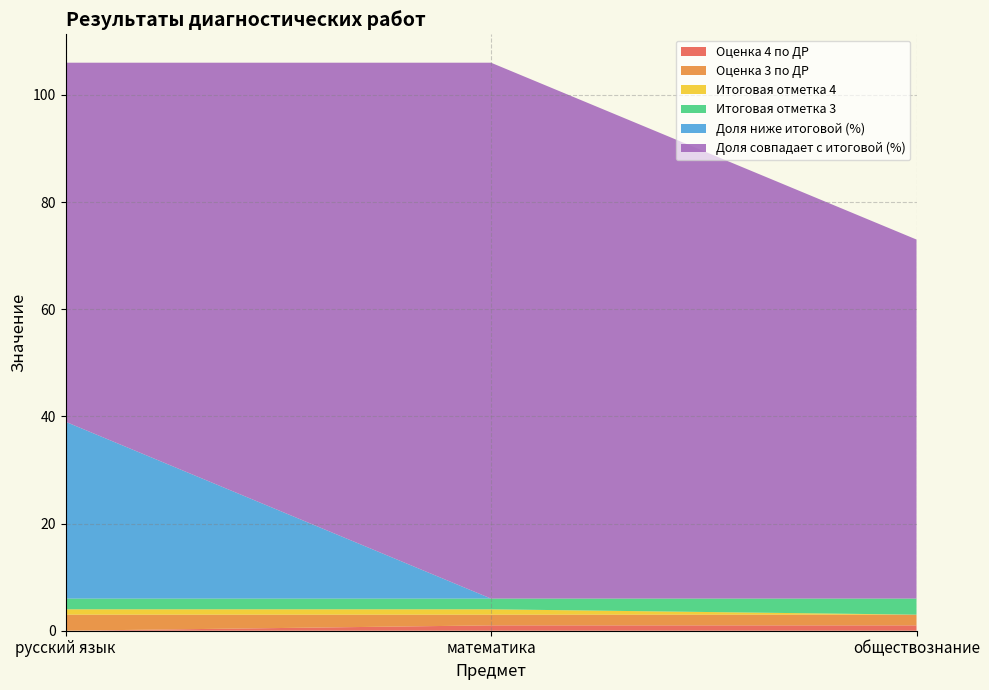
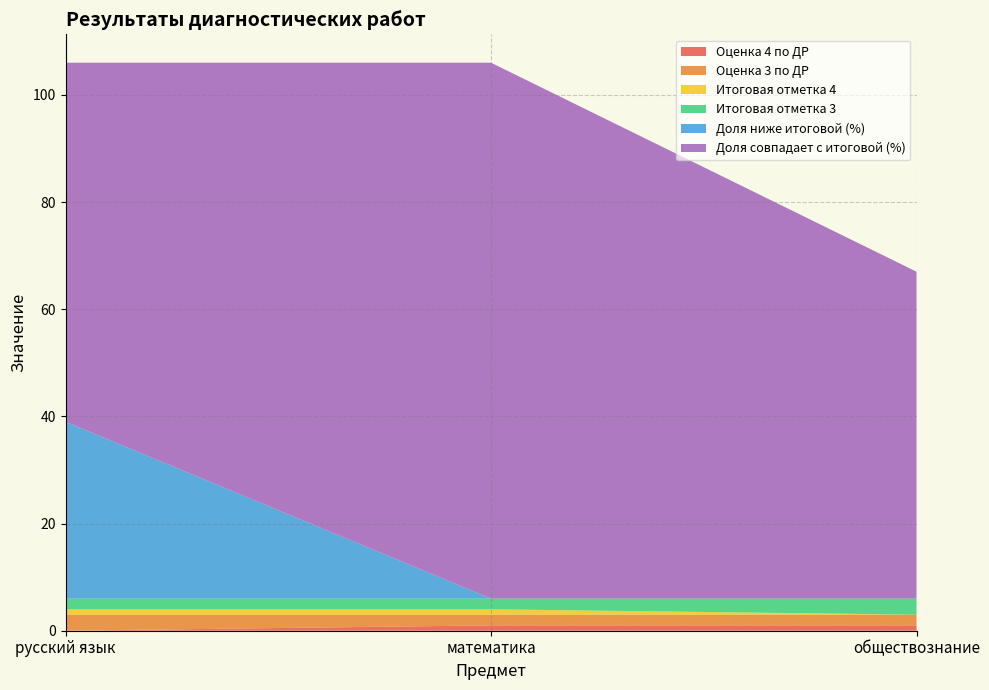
Доля совпадает с итоговой (%), обществознание: 67 -> 61
